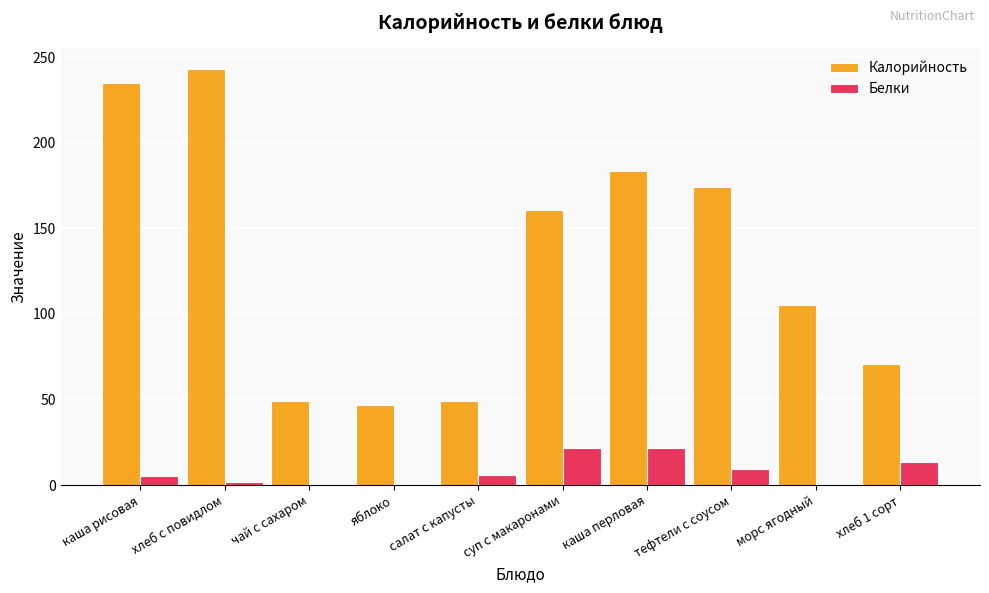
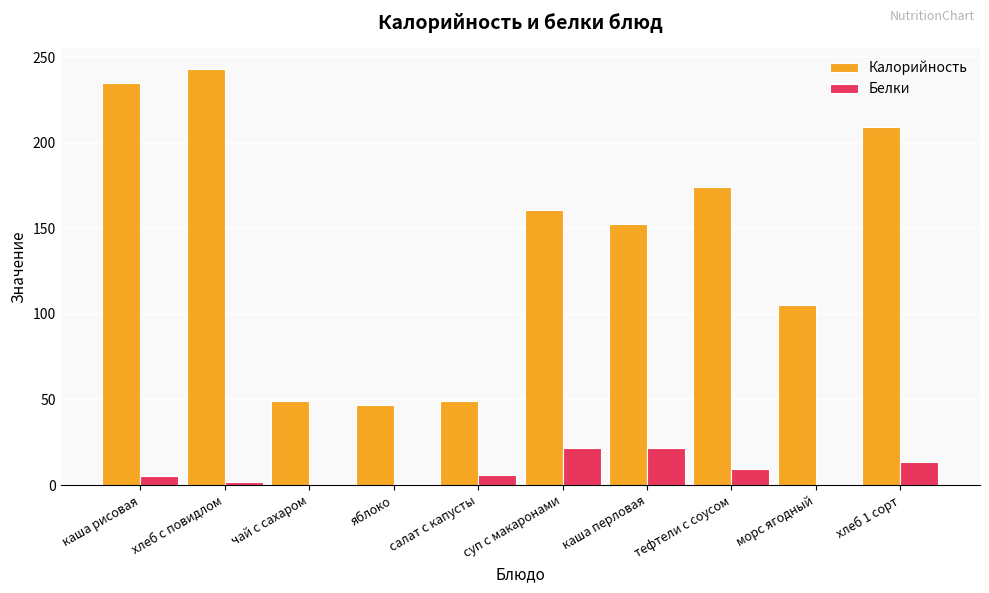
Калорийность, каша перловая: 184 -> 153
Калорийность, хлеб 1 сорт: 71 -> 209
